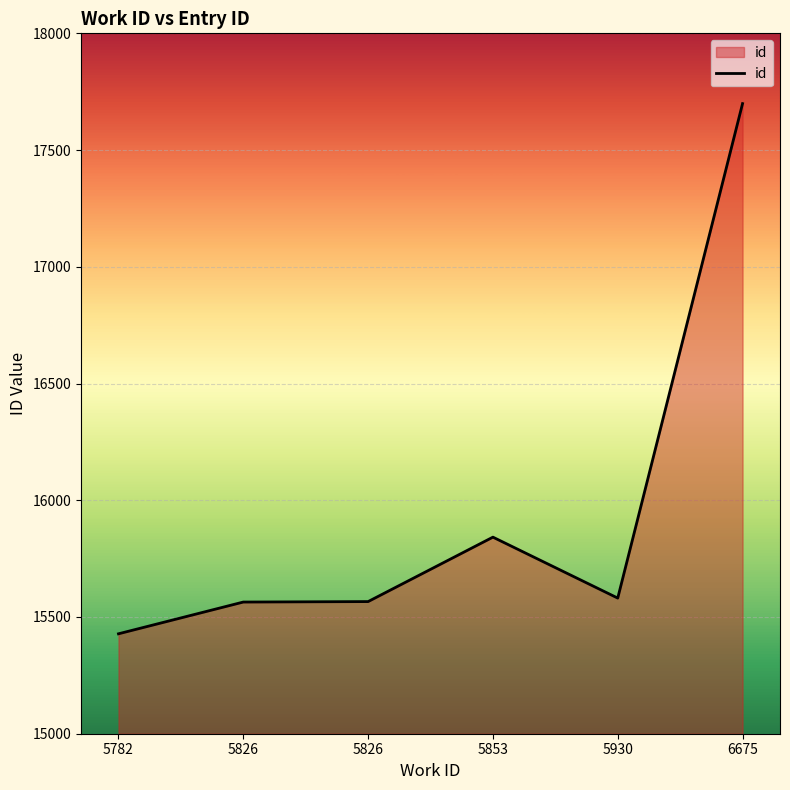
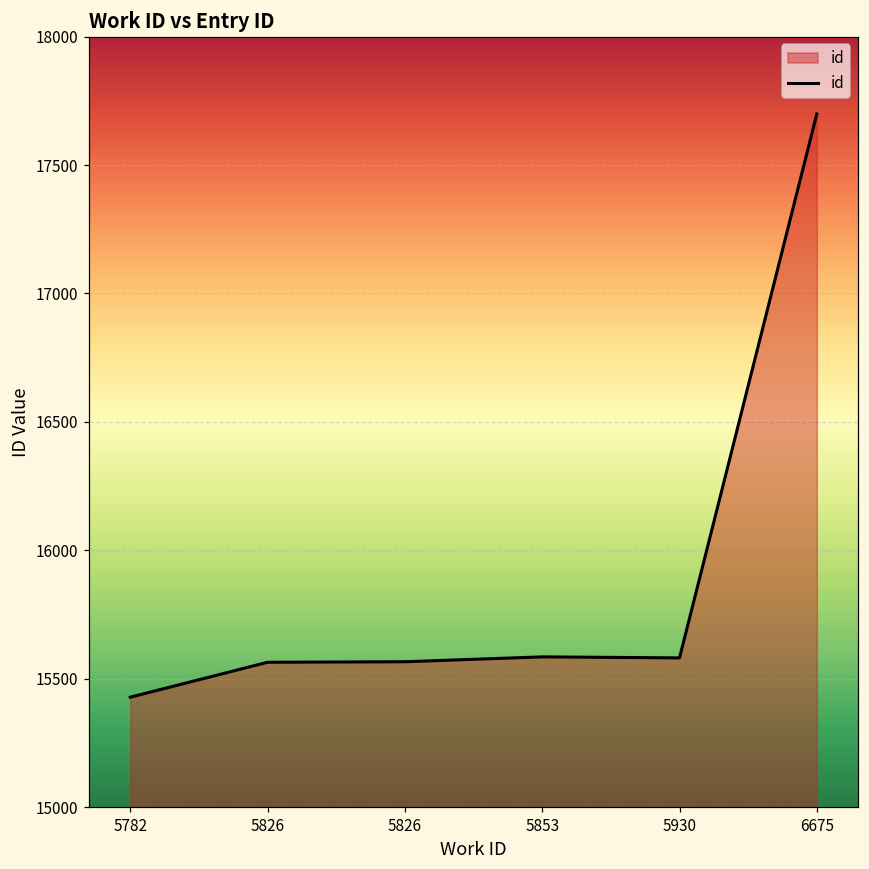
5853: 15840 -> 15590
